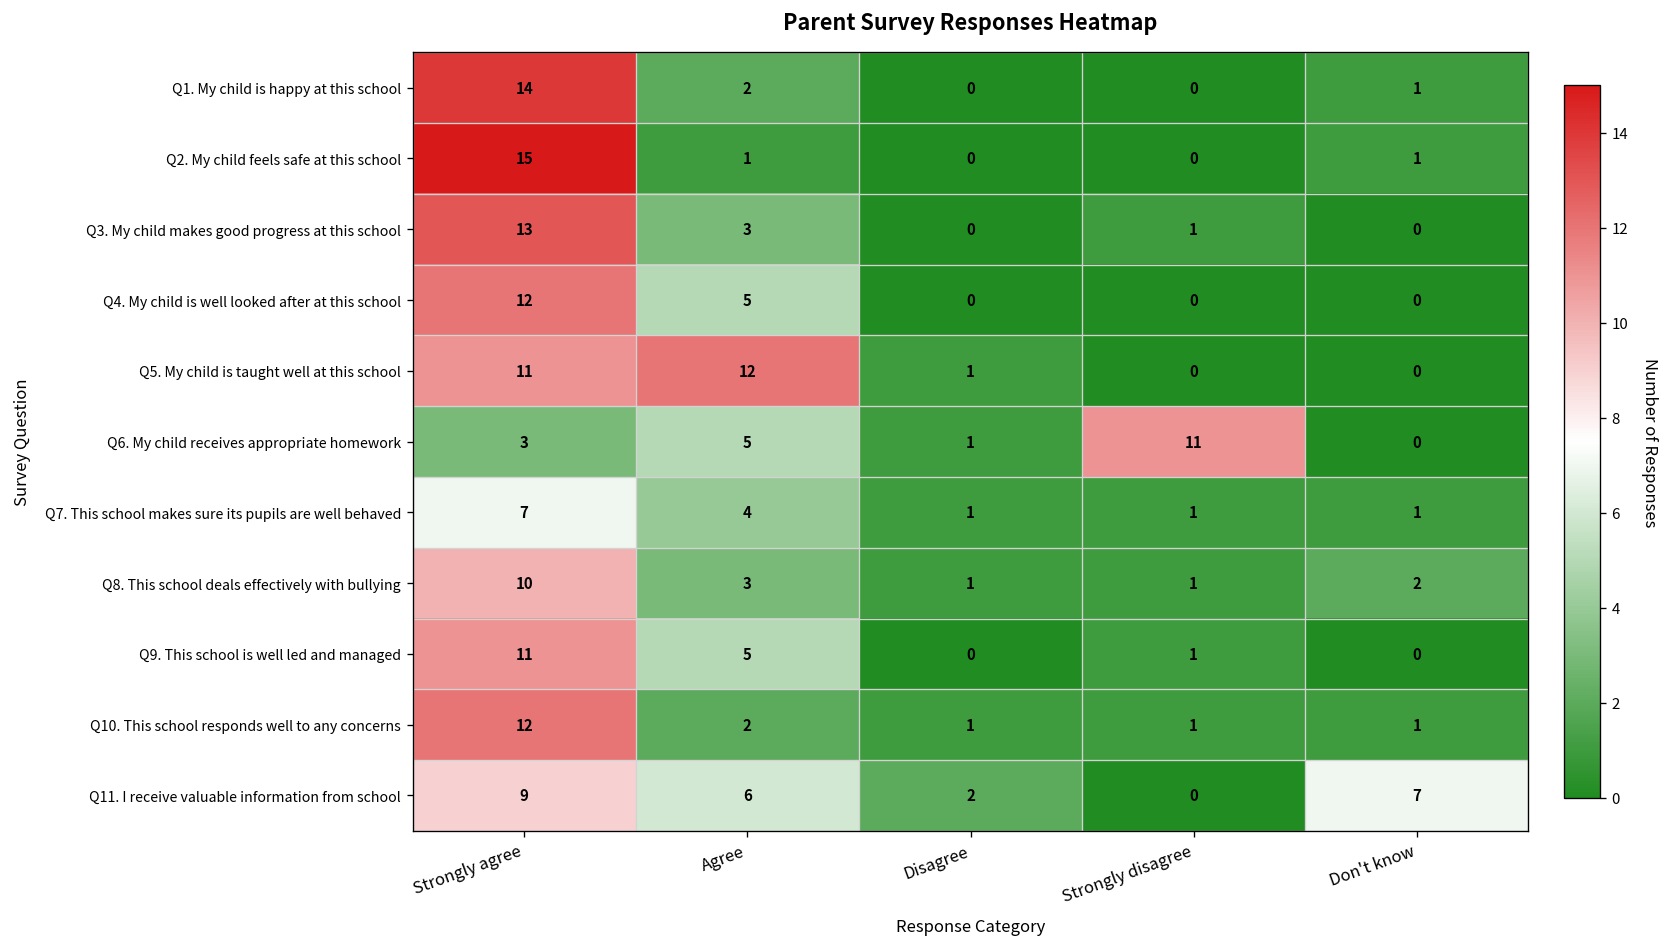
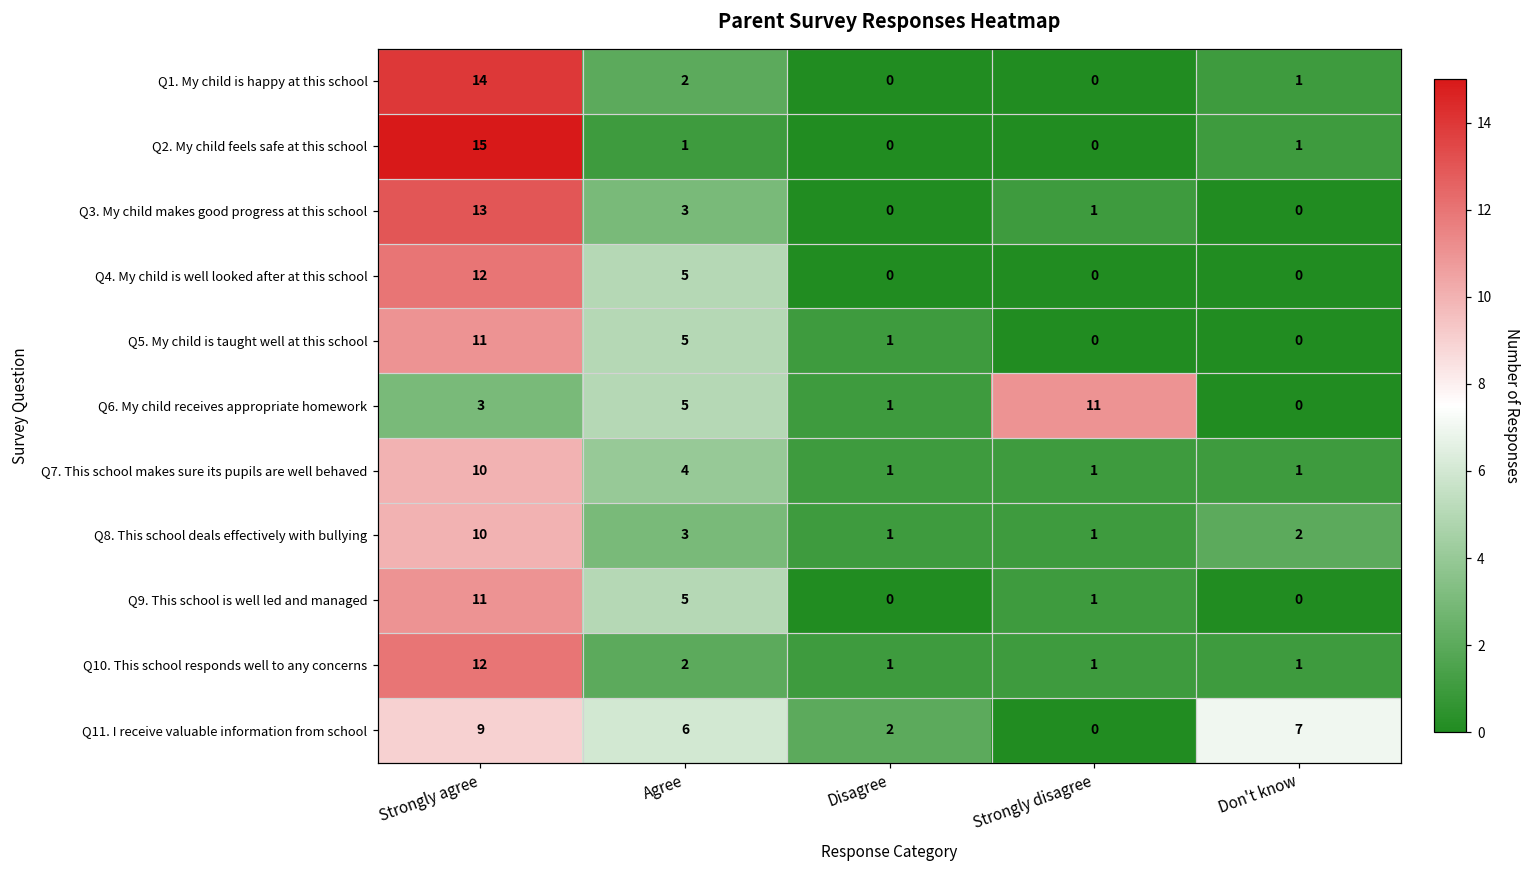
Q5. My child is taught well at this school, Agree: 12 -> 5
Q7. This school makes sure its pupils are well behaved, Strongly agree: 7 -> 10
